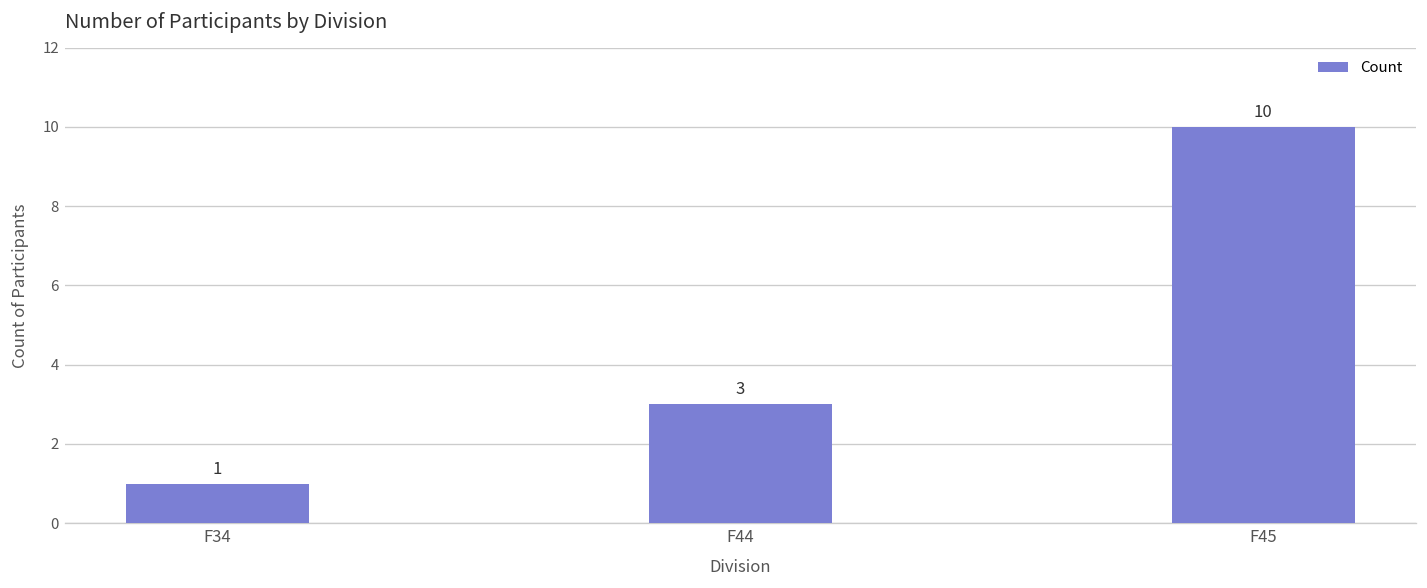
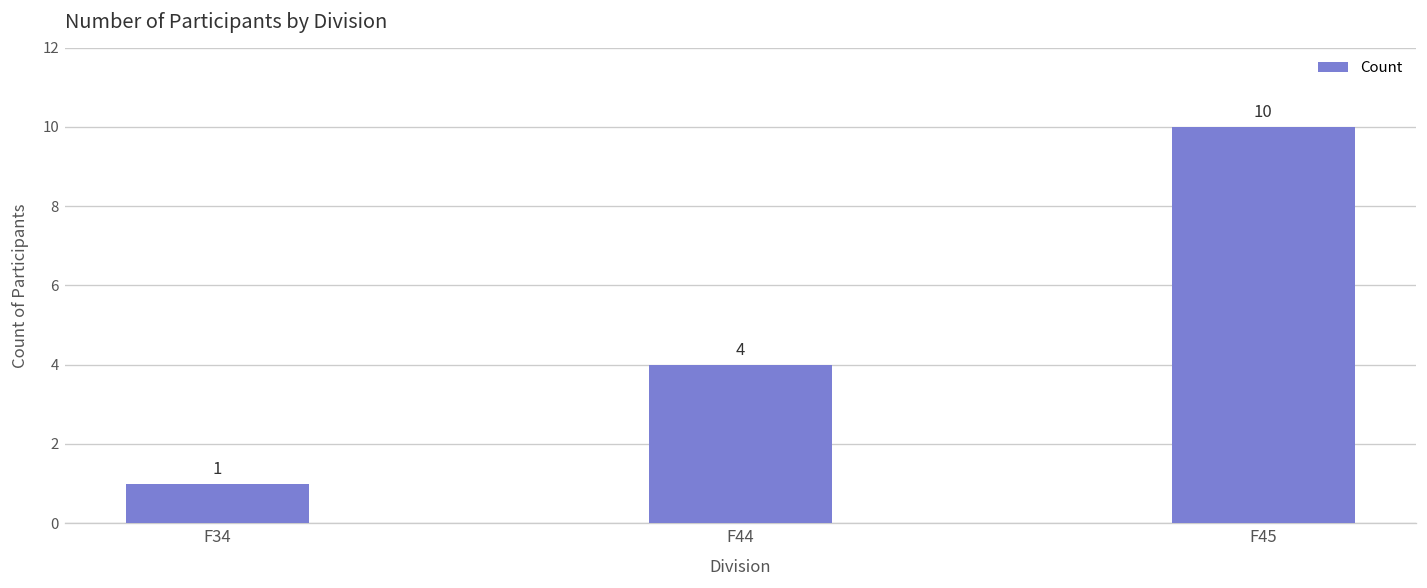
F44: 3 -> 4
